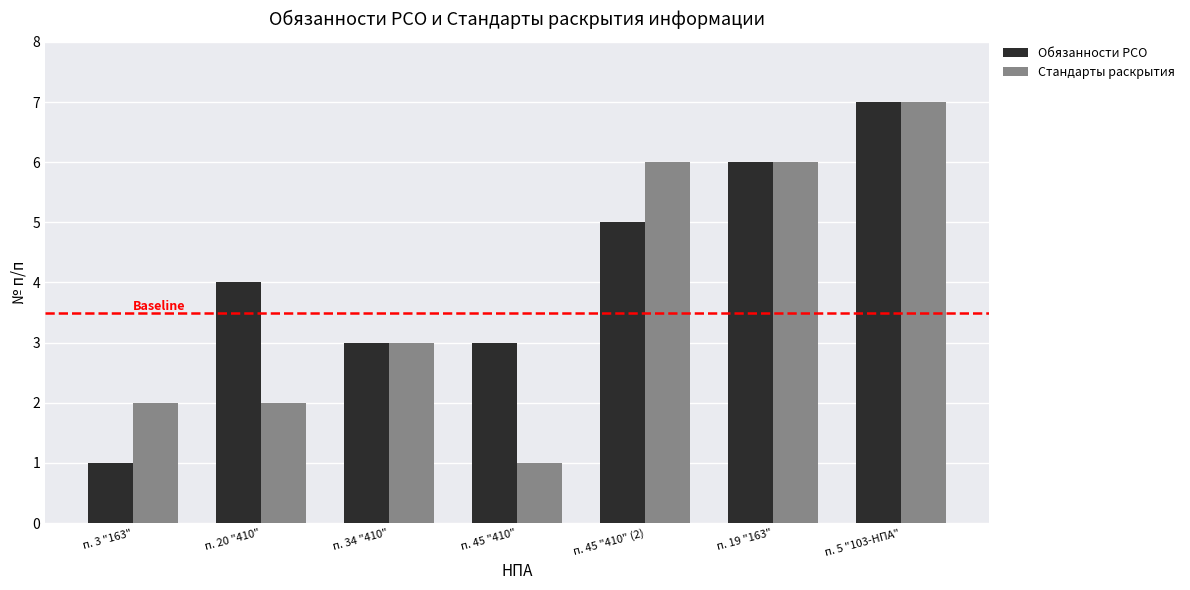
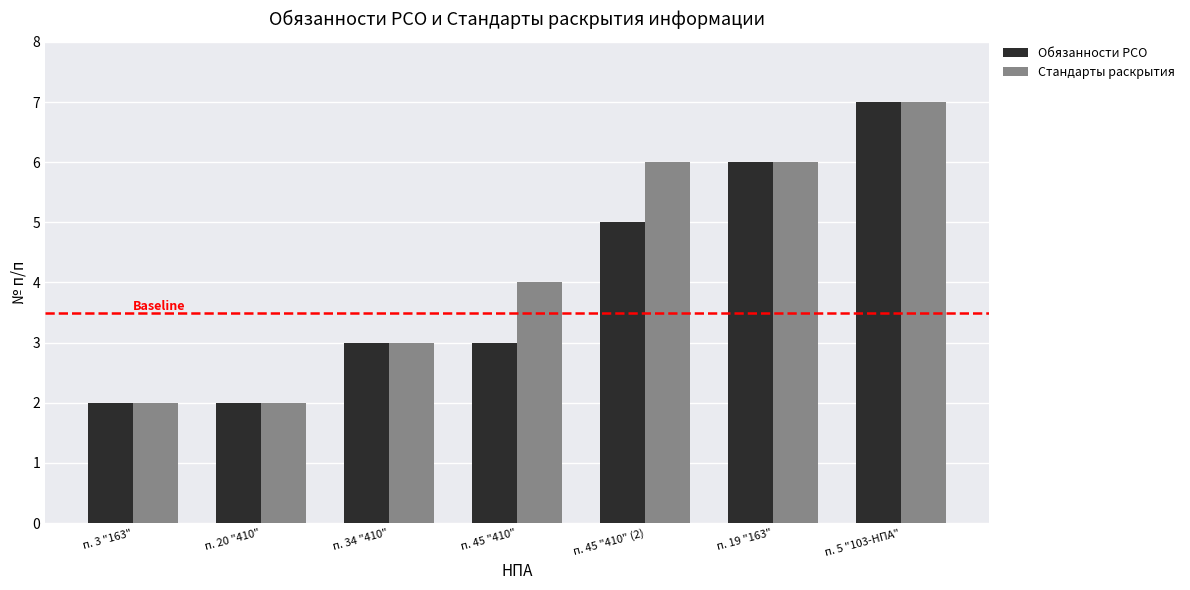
Обязанности РСО, п. 3 "163": 1 -> 2
Обязанности РСО, п. 20 "410": 4 -> 2
Стандарты раскрытия, п. 45 "410": 1 -> 4
